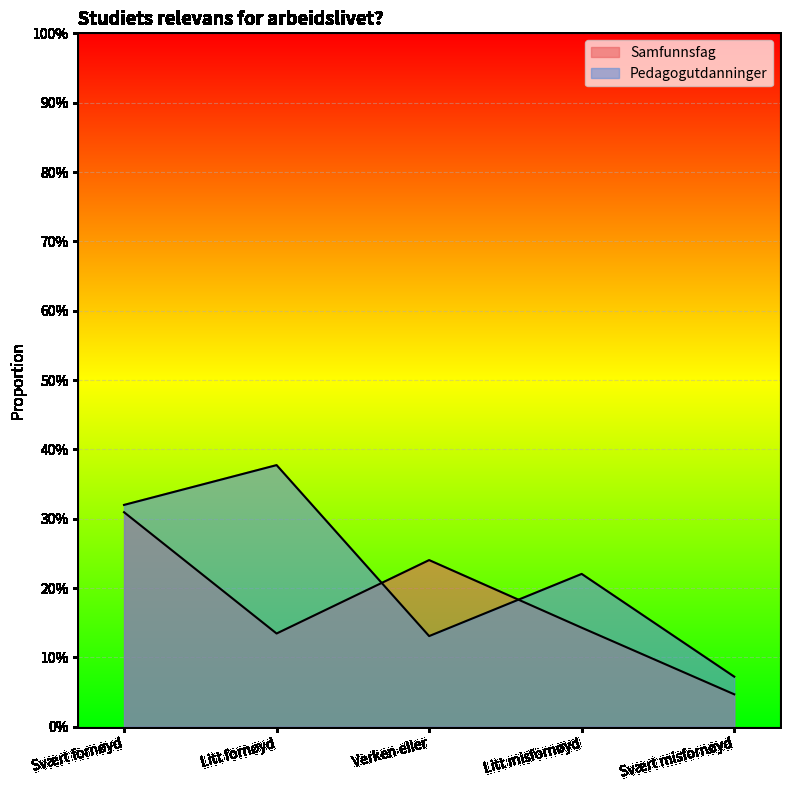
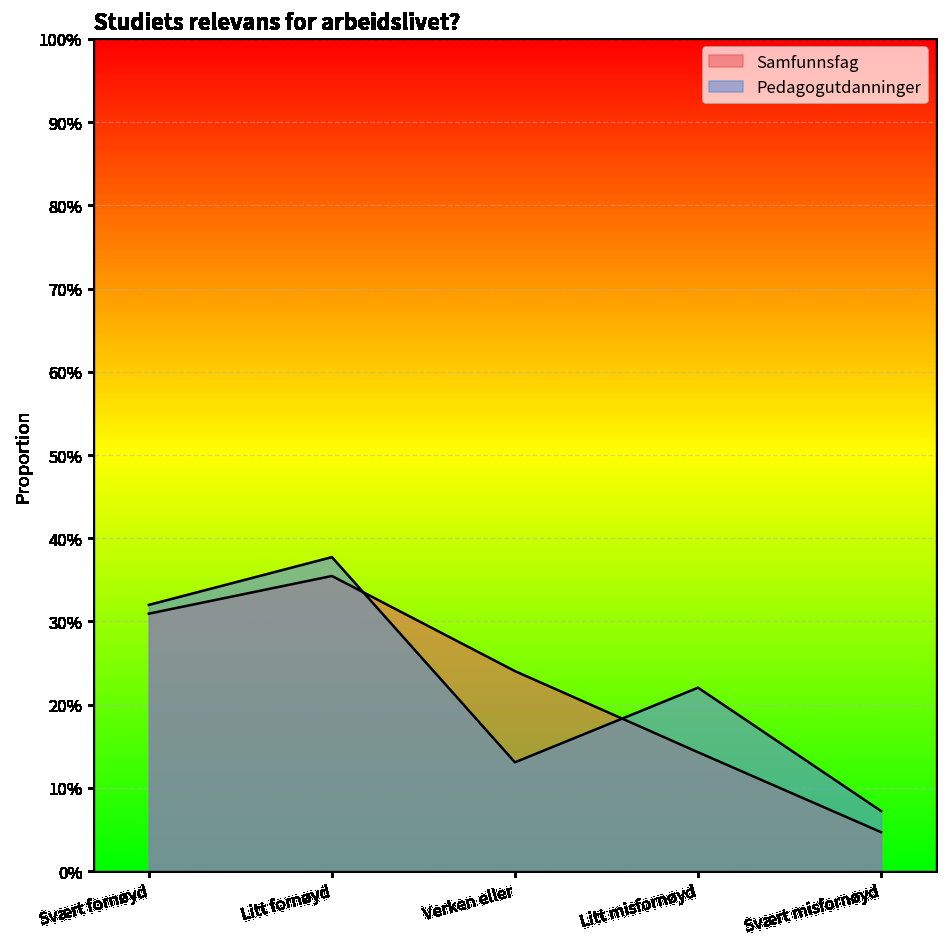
Samfunnsfag, Litt fornøyd: 13% -> 35%
